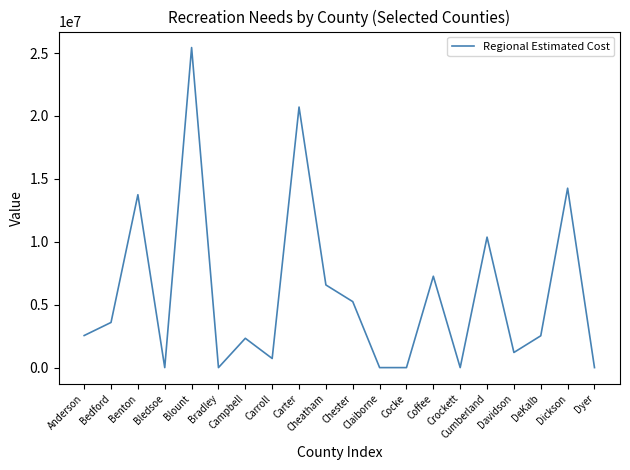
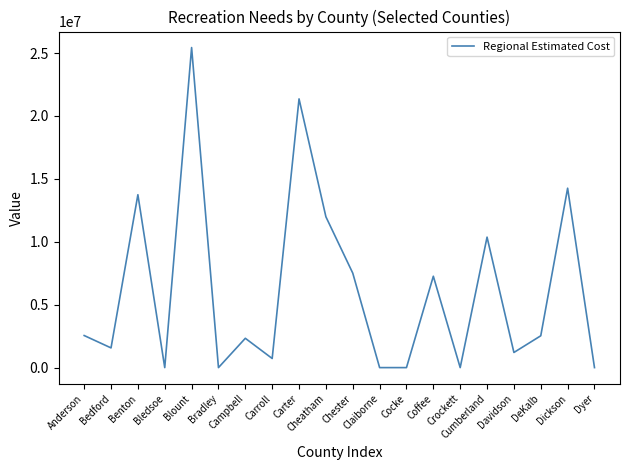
Bedford: 3600000 -> 1600000
Carter: 20700000 -> 21400000
Cheatham: 6600000 -> 12000000
Chester: 5200000 -> 7500000
